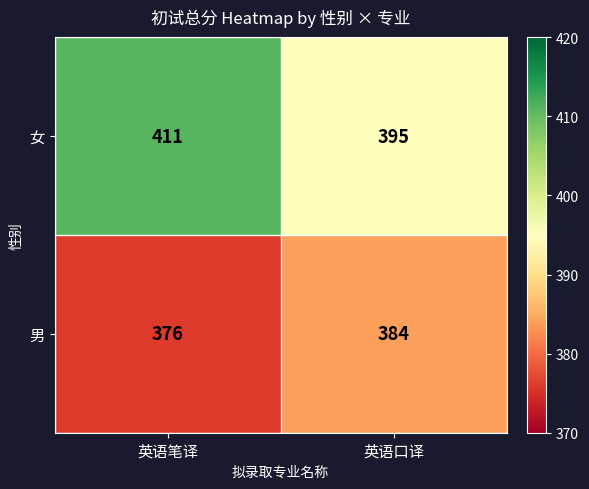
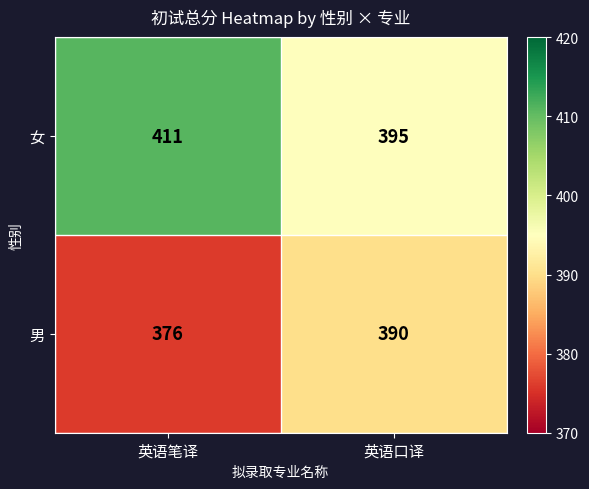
男, 英语口译: 384 -> 390
